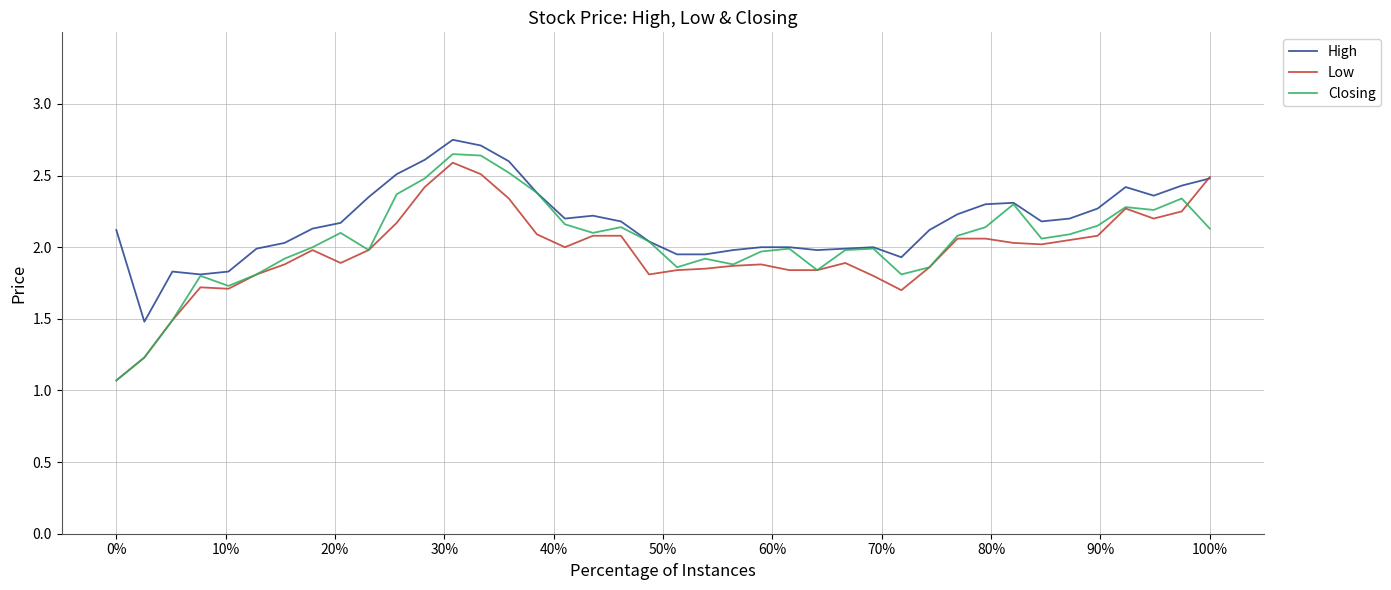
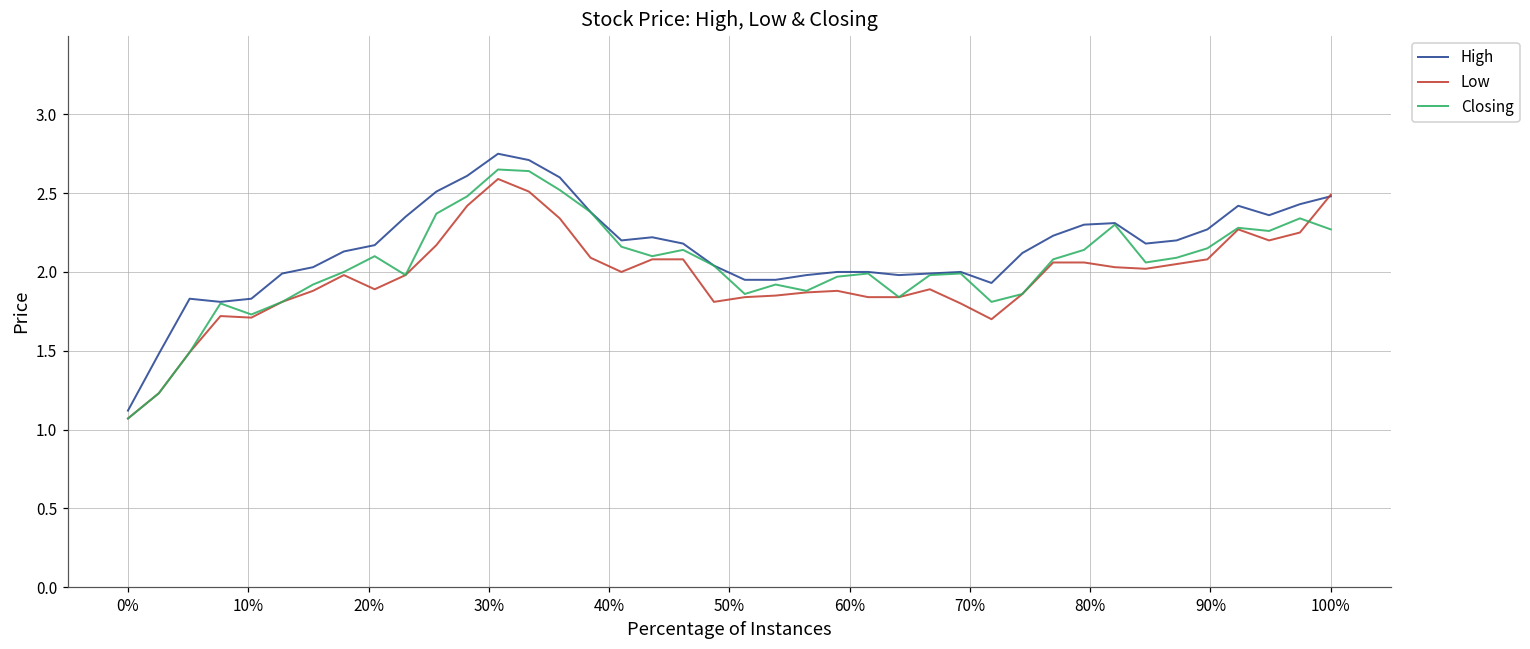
High, 0%: 2.12 -> 1.12
Closing, 100%: 2.13 -> 2.27
